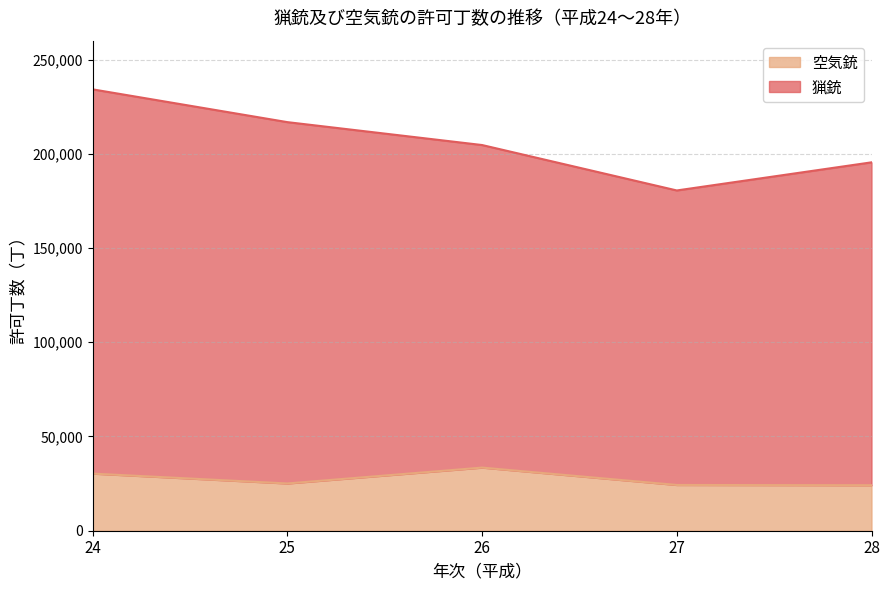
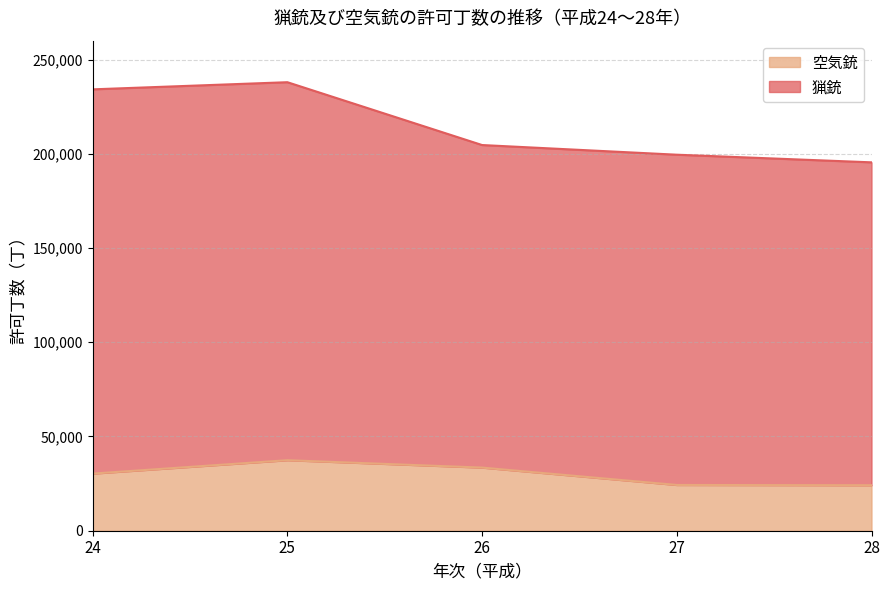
空気銃, 25: 25,000 -> 37,000
猟銃, 25: 192,000 -> 201,000
猟銃, 27: 156,000 -> 175,000
